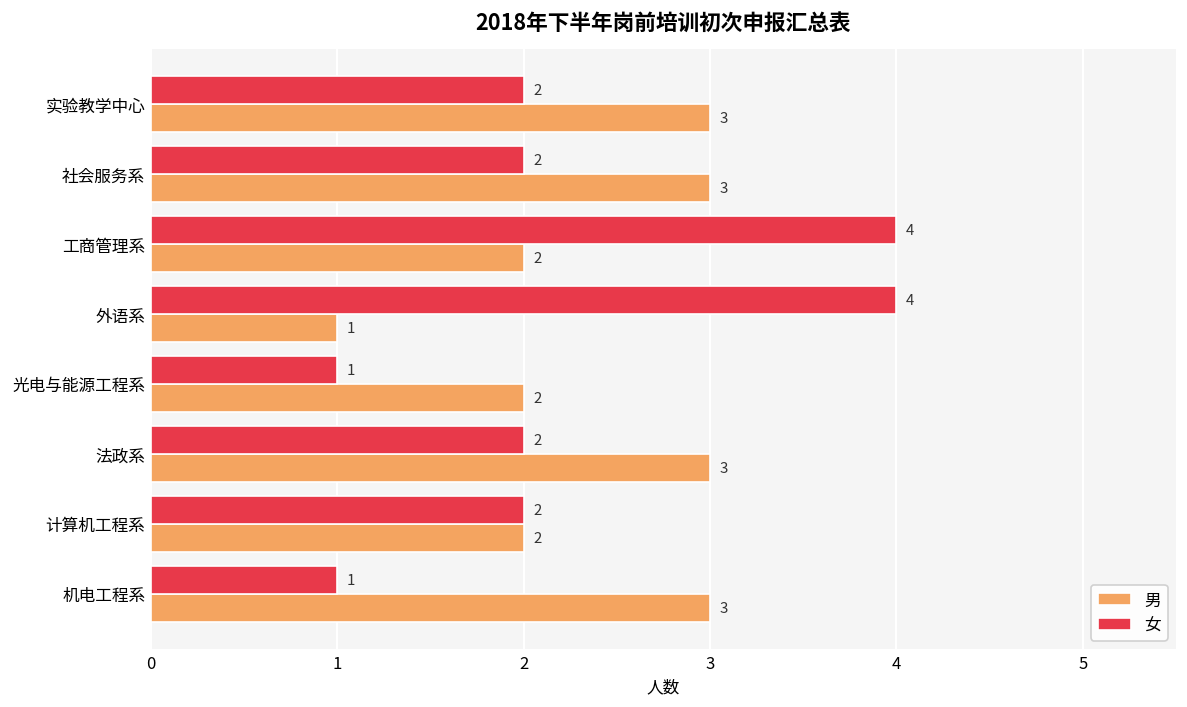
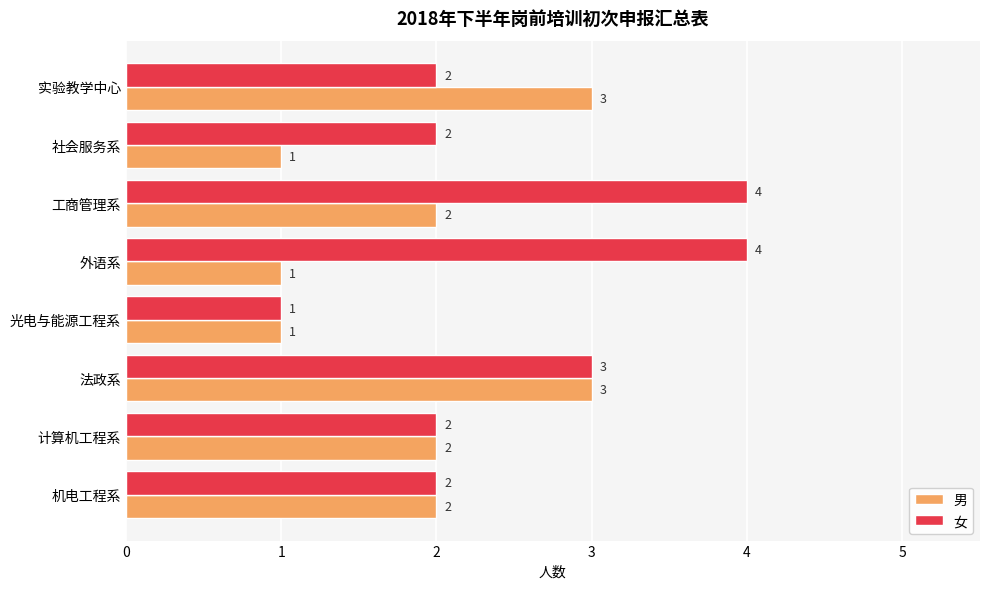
男, 社会服务系: 3 -> 1
男, 光电与能源工程系: 2 -> 1
女, 法政系: 2 -> 3
女, 机电工程系: 1 -> 2
男, 机电工程系: 3 -> 2
